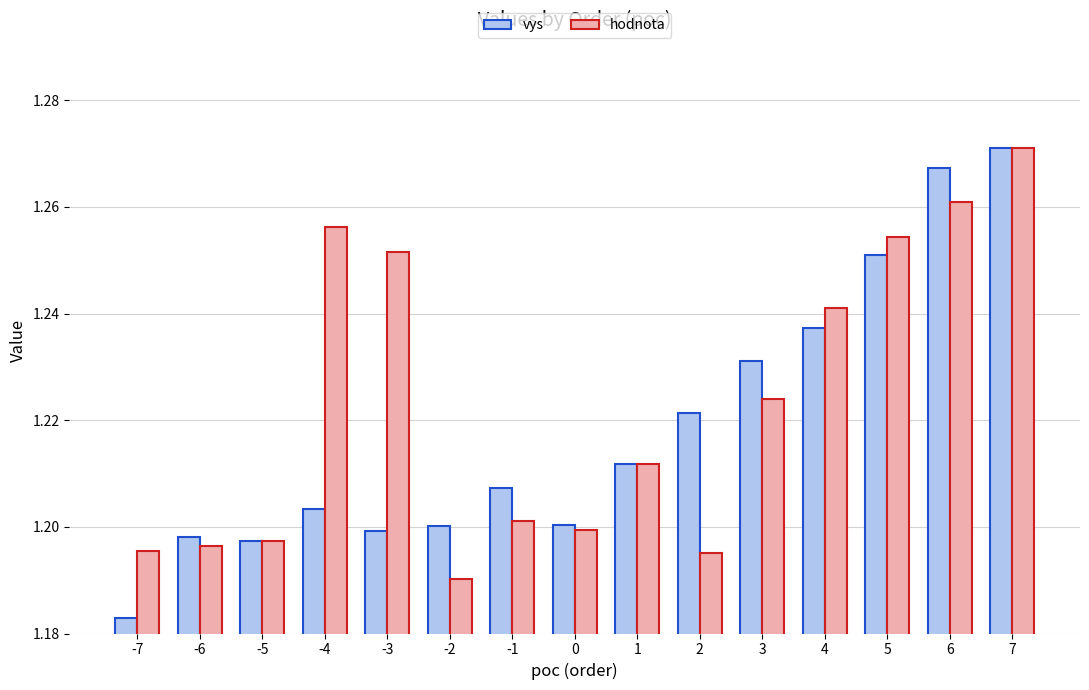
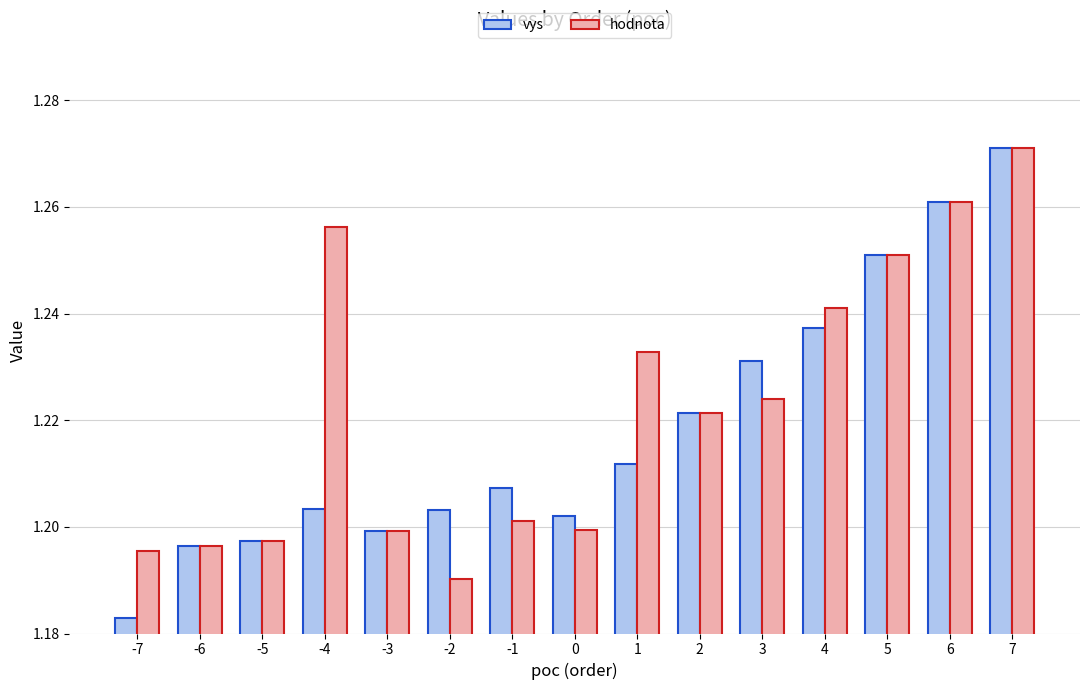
vys, -6: 1.198 -> 1.196
hodnota, -3: 1.251 -> 1.199
vys, -2: 1.200 -> 1.203
vys, 0: 1.200 -> 1.202
hodnota, 1: 1.212 -> 1.233
hodnota, 2: 1.195 -> 1.221
hodnota, 5: 1.254 -> 1.251
vys, 6: 1.267 -> 1.261
